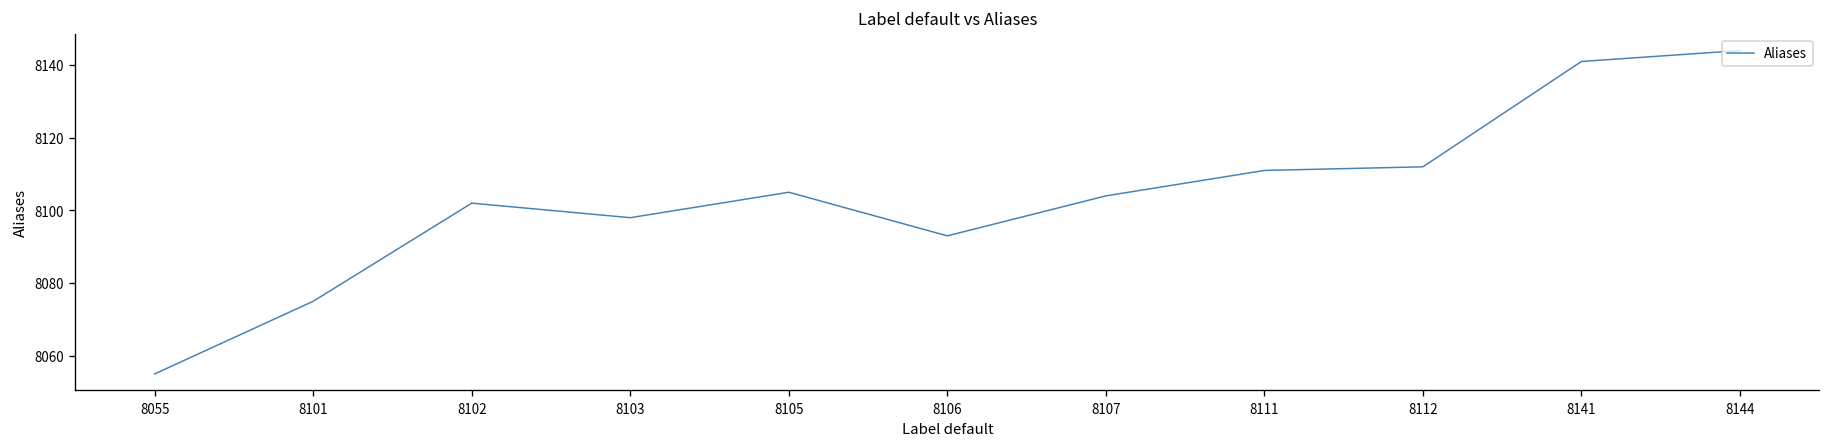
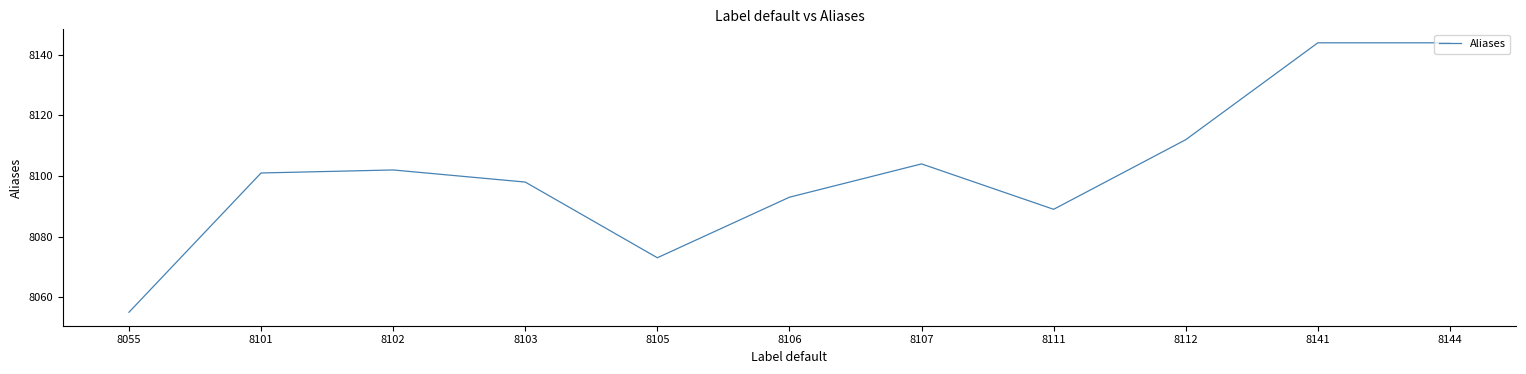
8101: 8075 -> 8101
8105: 8105 -> 8073
8111: 8111 -> 8089
8141: 8141 -> 8144
